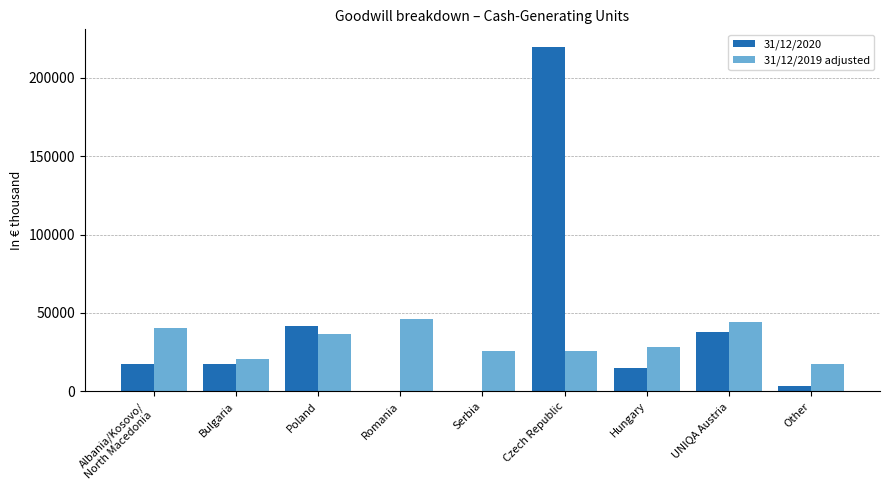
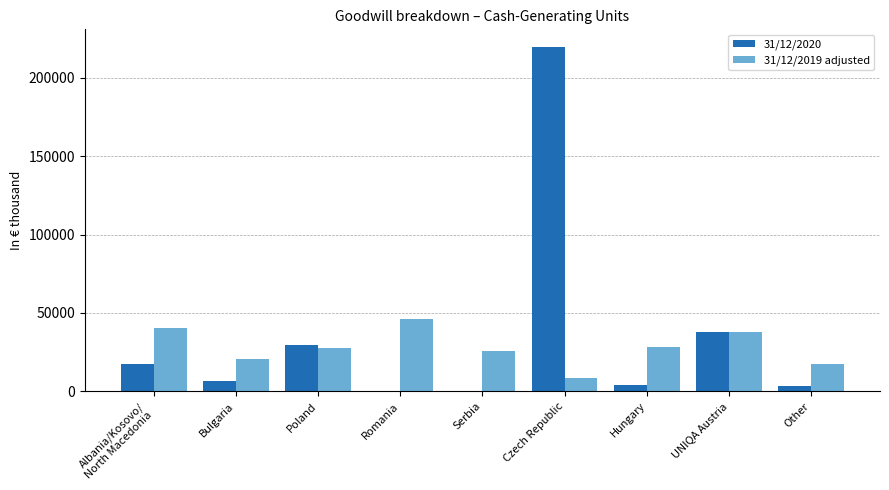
31/12/2020, Bulgaria: 18000 -> 7000
31/12/2020, Poland: 42000 -> 29000
31/12/2019 adjusted, Poland: 36000 -> 28000
31/12/2019 adjusted, Czech Republic: 26000 -> 8000
31/12/2020, Hungary: 15000 -> 4000
31/12/2019 adjusted, UNIQA Austria: 44000 -> 38000
